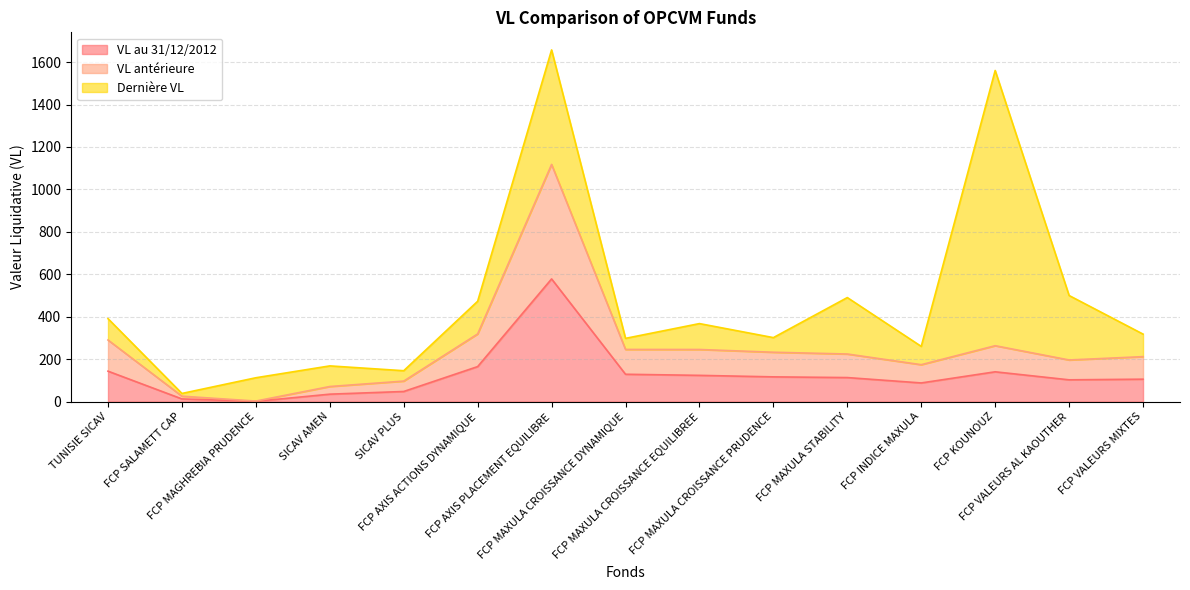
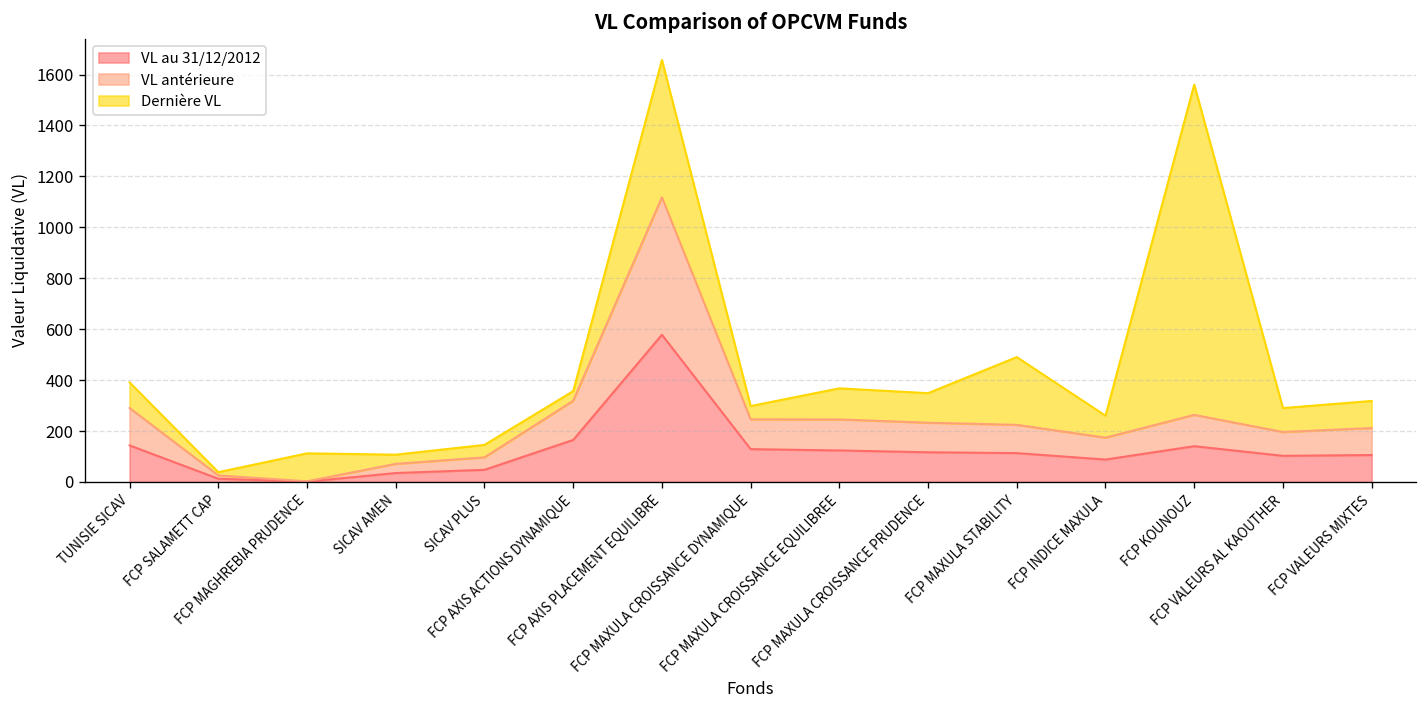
Dernière VL, SICAV AMEN: 100 -> 40
Dernière VL, FCP AXIS ACTIONS DYNAMIQUE: 150 -> 40
Dernière VL, FCP MAXULA CROISSANCE PRUDENCE: 70 -> 120
Dernière VL, FCP VALEURS AL KAOUTHER: 300 -> 90
